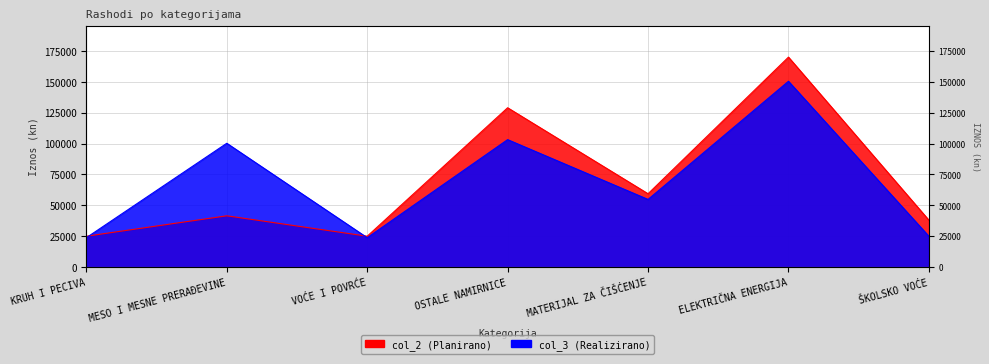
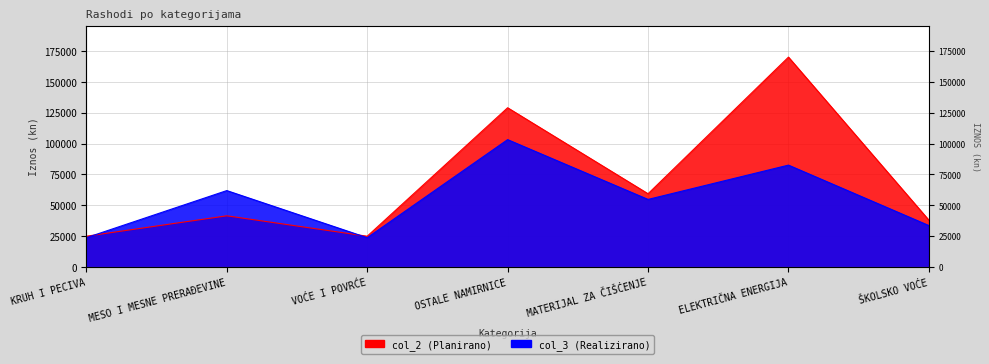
col_3 (Realizirano), MESO I MESNE PRERAĐEVINE: 100000 -> 62000
col_3 (Realizirano), ELEKTRIČNA ENERGIJA: 150000 -> 83000
col_3 (Realizirano), ŠKOLSKO VOĆE: 25000 -> 34000
